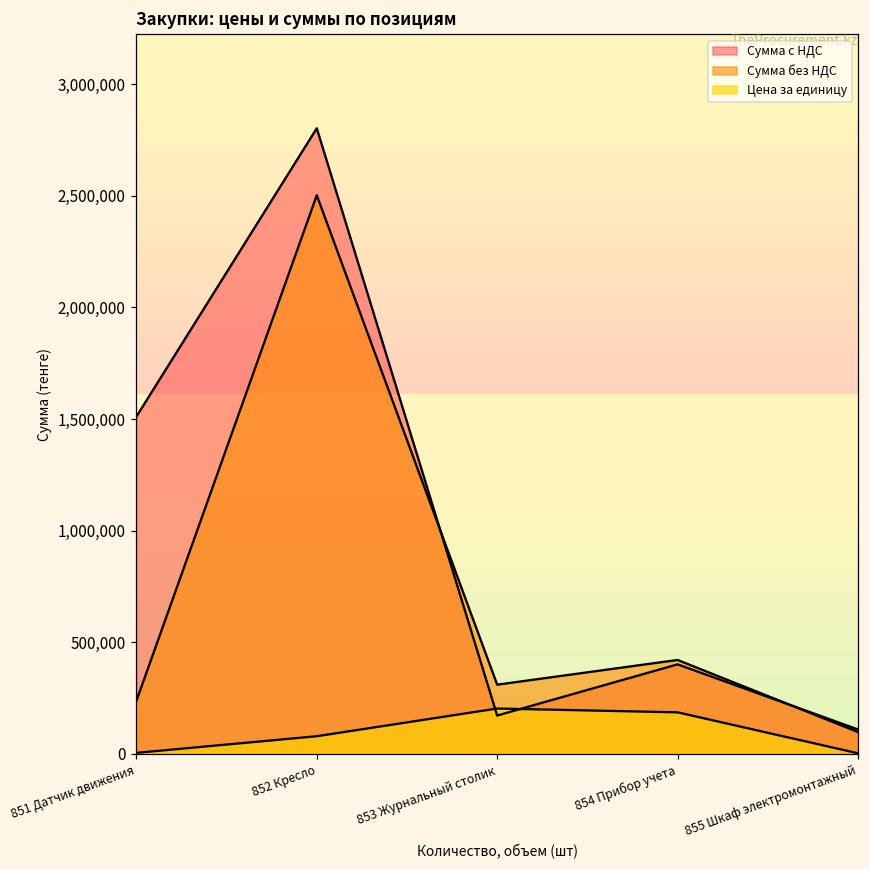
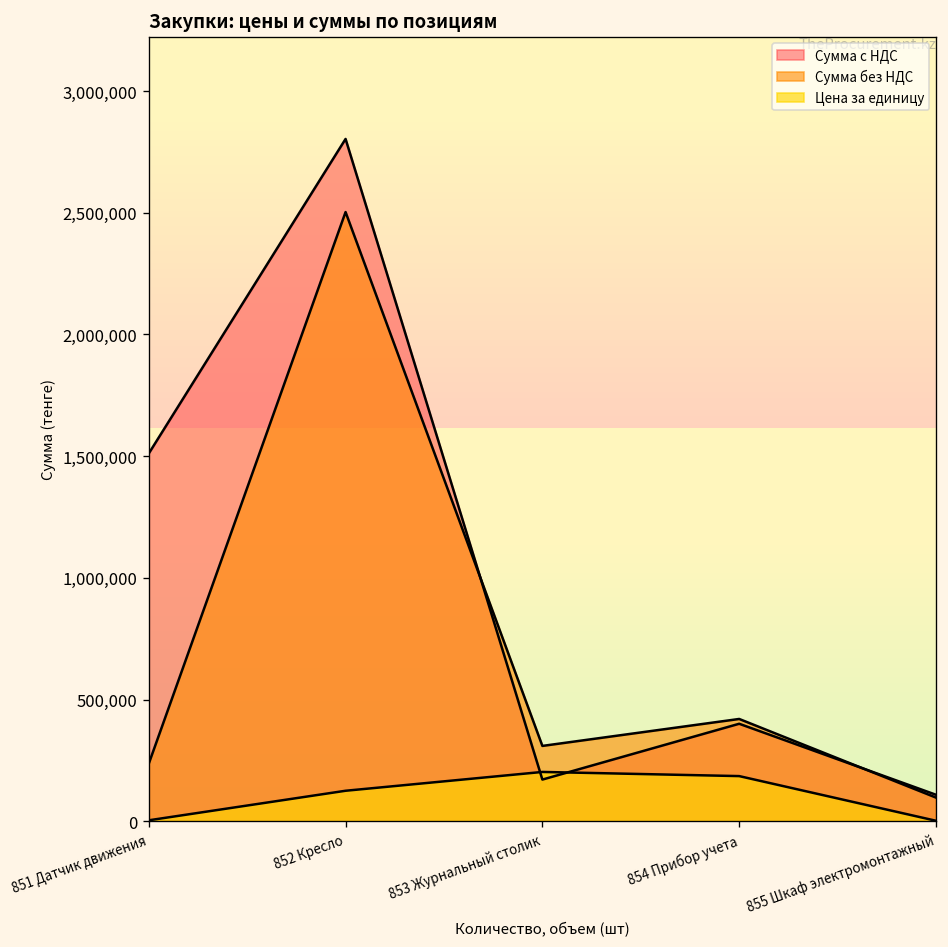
Цена за единицу, 852 Кресло: 80,000 -> 130,000
